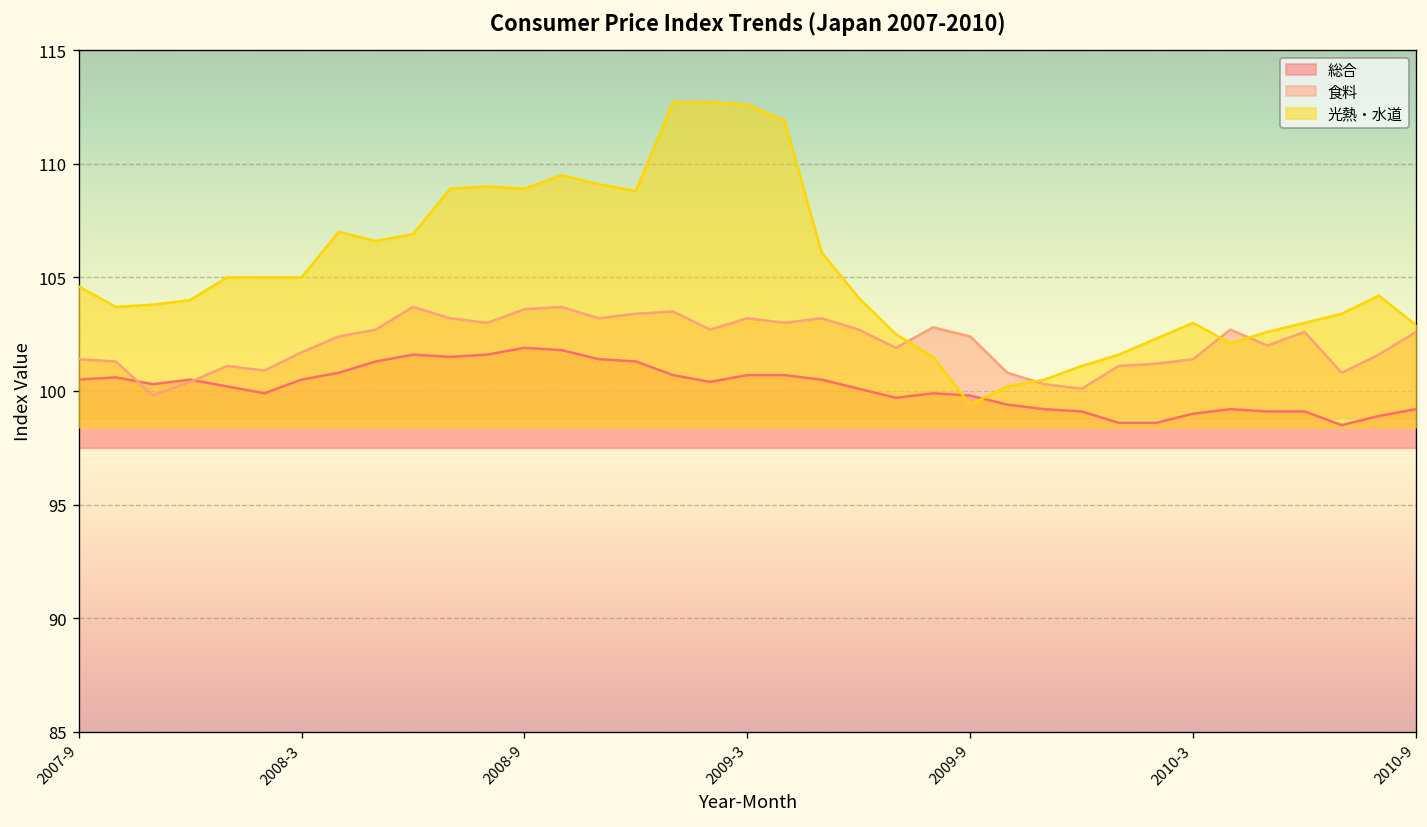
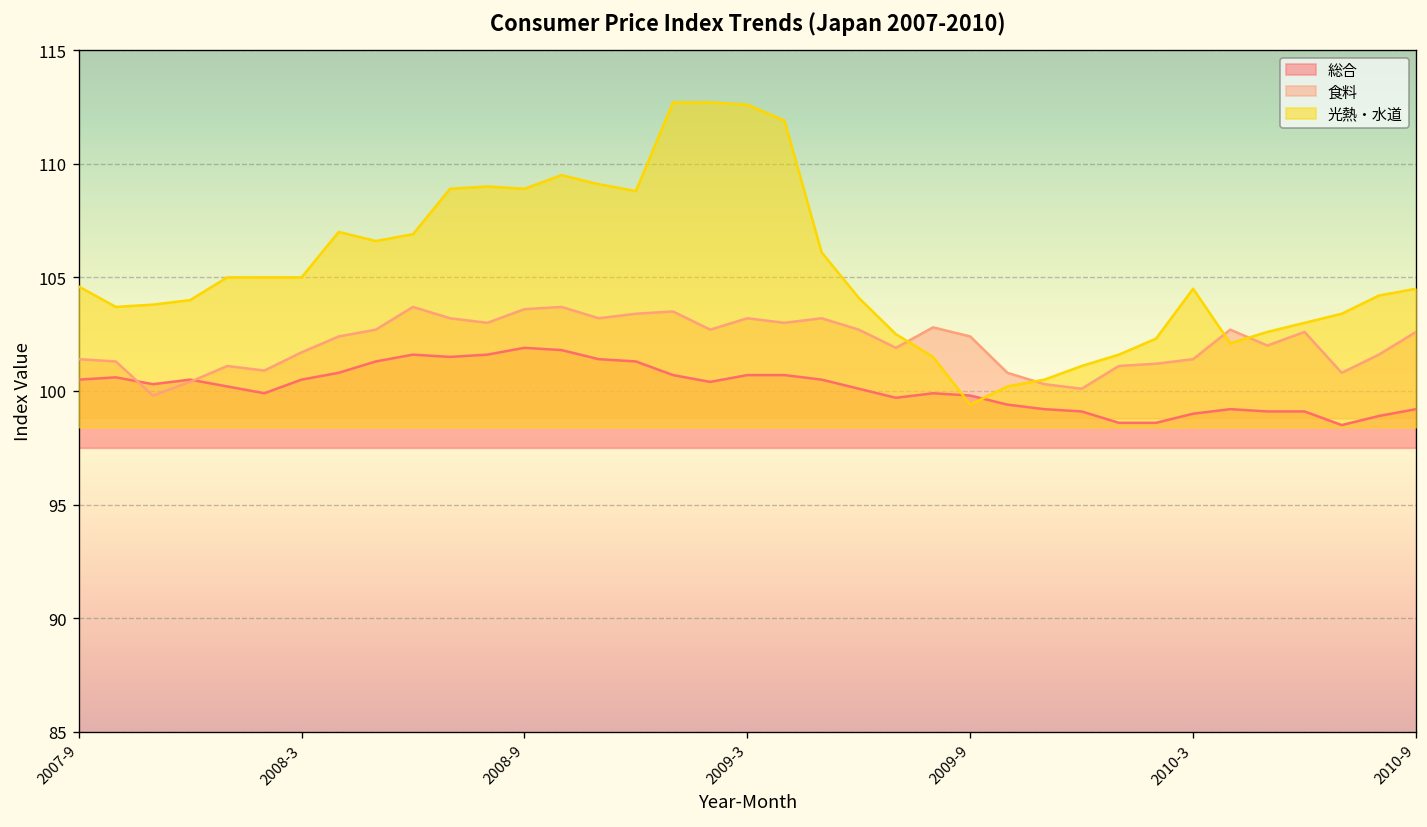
光熱・水道, 2010-3: 103.0 -> 104.5
光熱・水道, 2010-9: 102.9 -> 104.5
